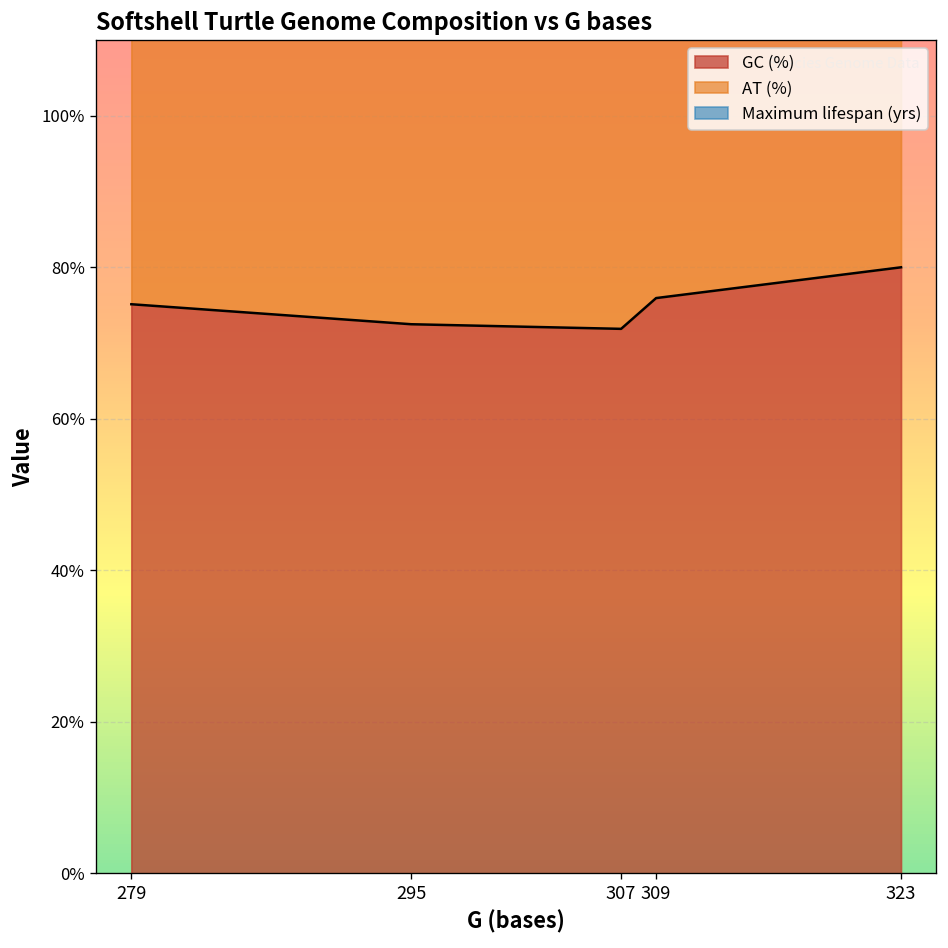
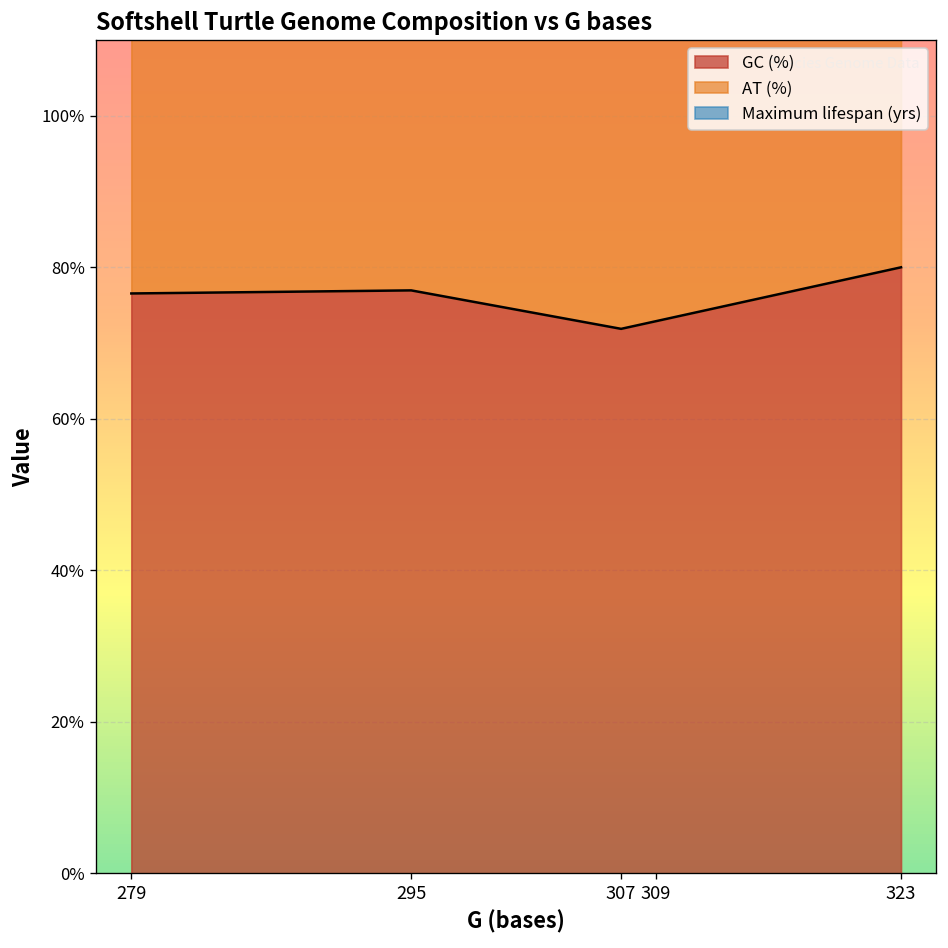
GC (%), 279: 75% -> 77%
GC (%), 295: 72% -> 77%
GC (%), 309: 76% -> 73%
